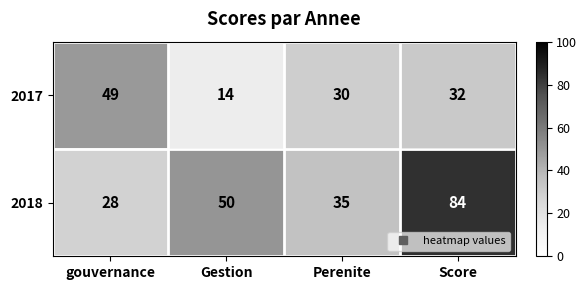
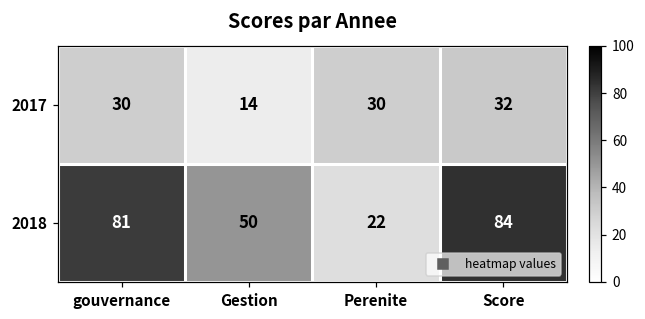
2017, gouvernance: 49 -> 30
2018, gouvernance: 28 -> 81
2018, Perenite: 35 -> 22
